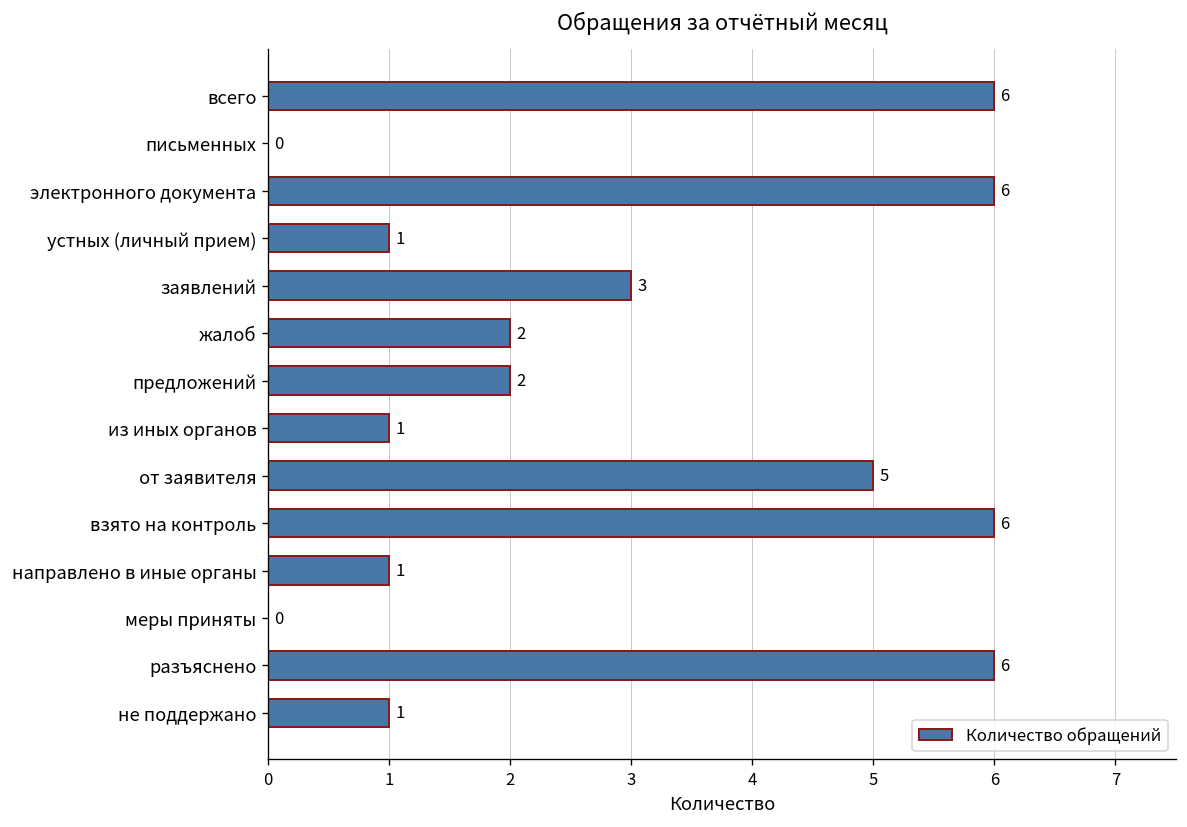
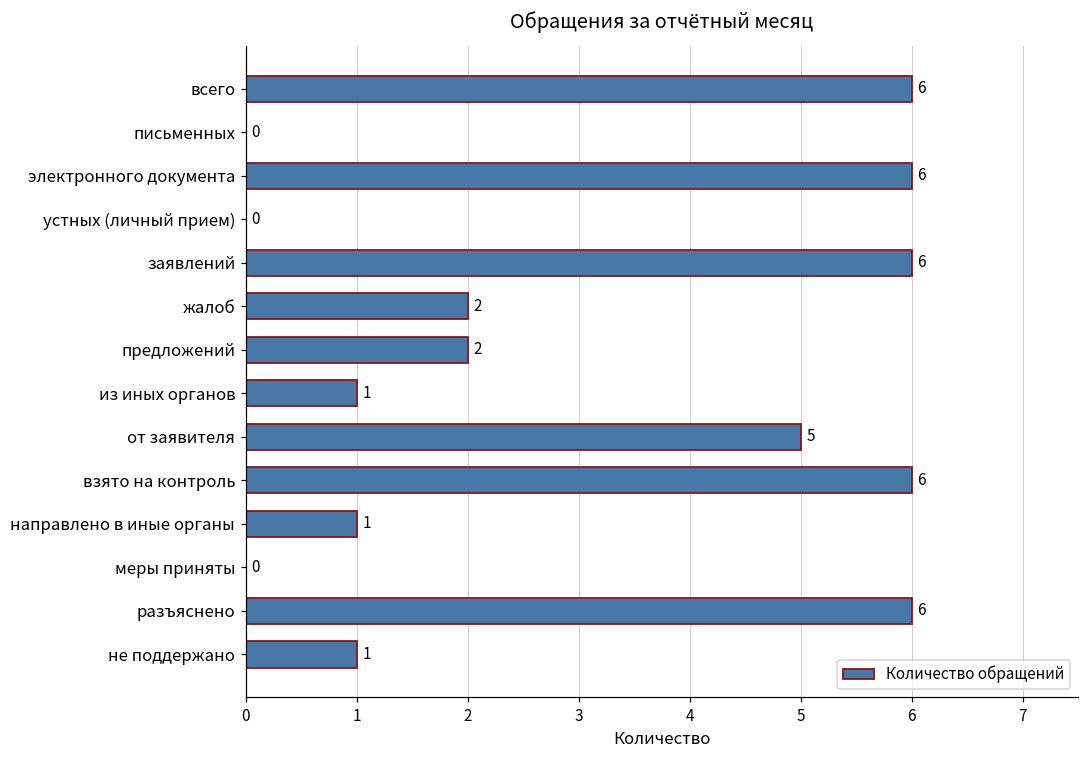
устных (личный прием): 1 -> 0
заявлений: 3 -> 6
